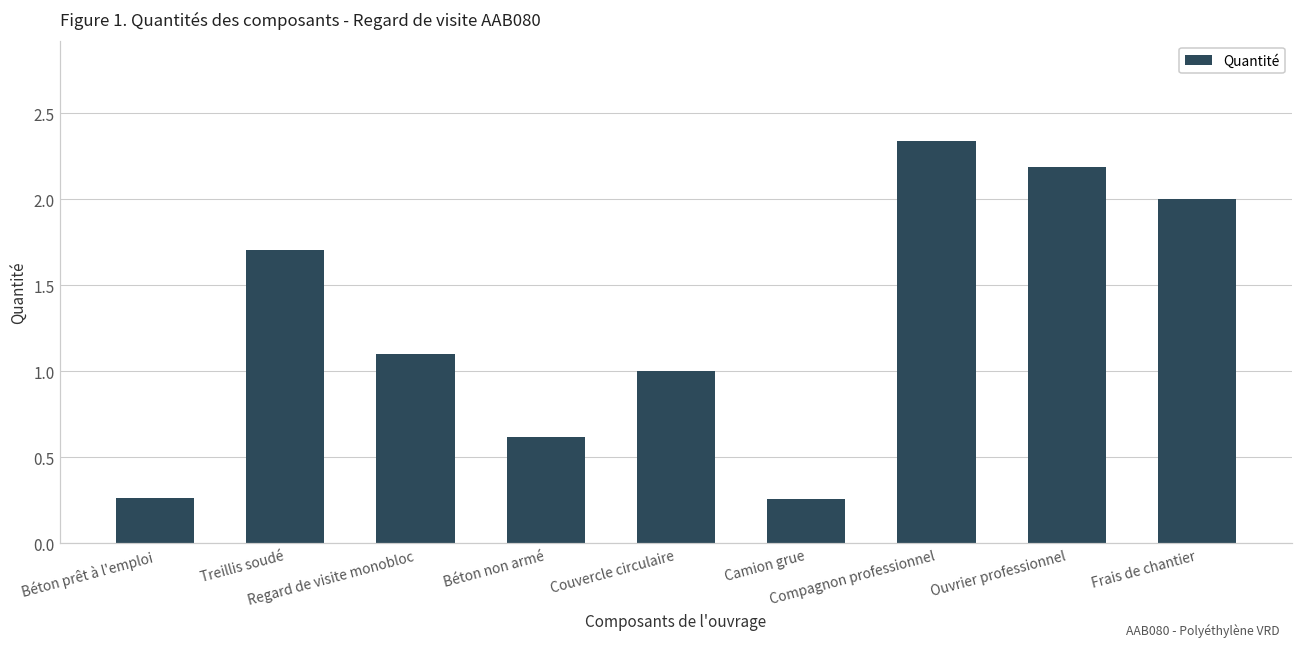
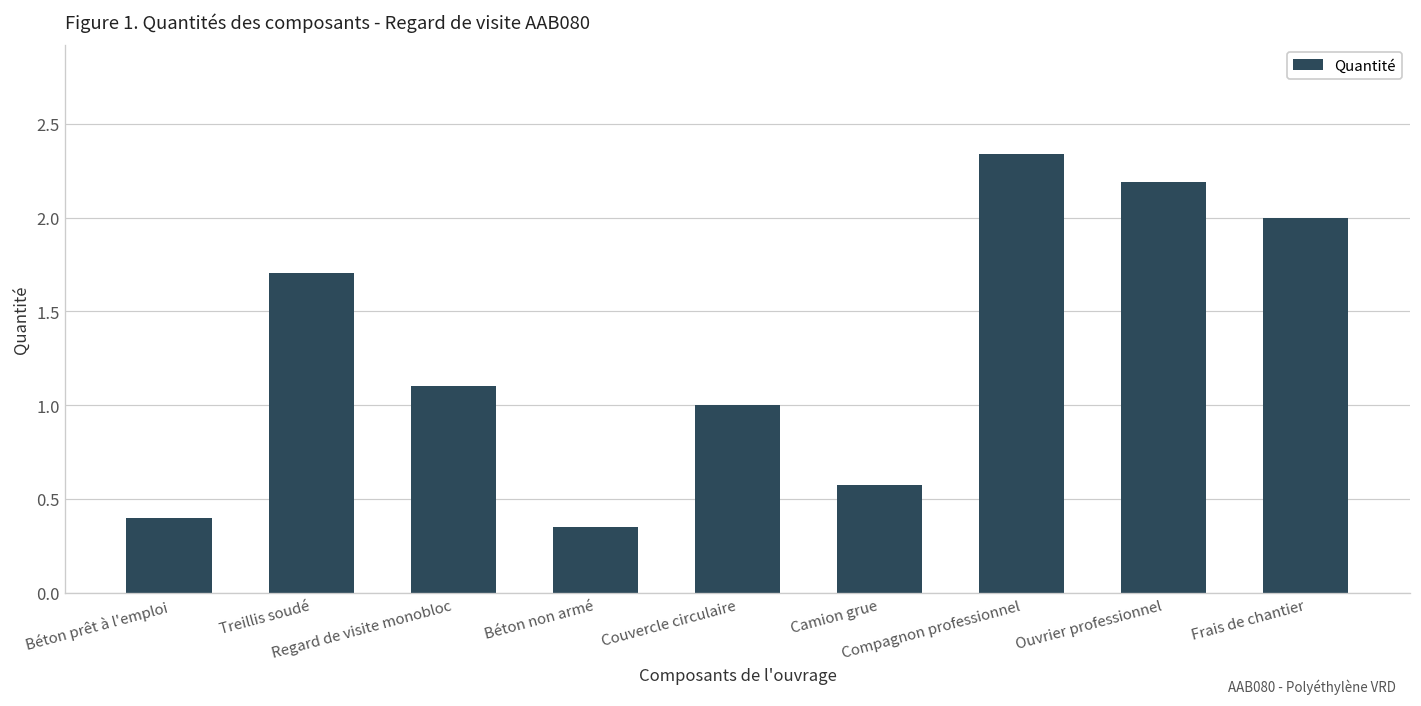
Béton prêt à l'emploi: 0.27 -> 0.40
Béton non armé: 0.62 -> 0.35
Camion grue: 0.26 -> 0.57
